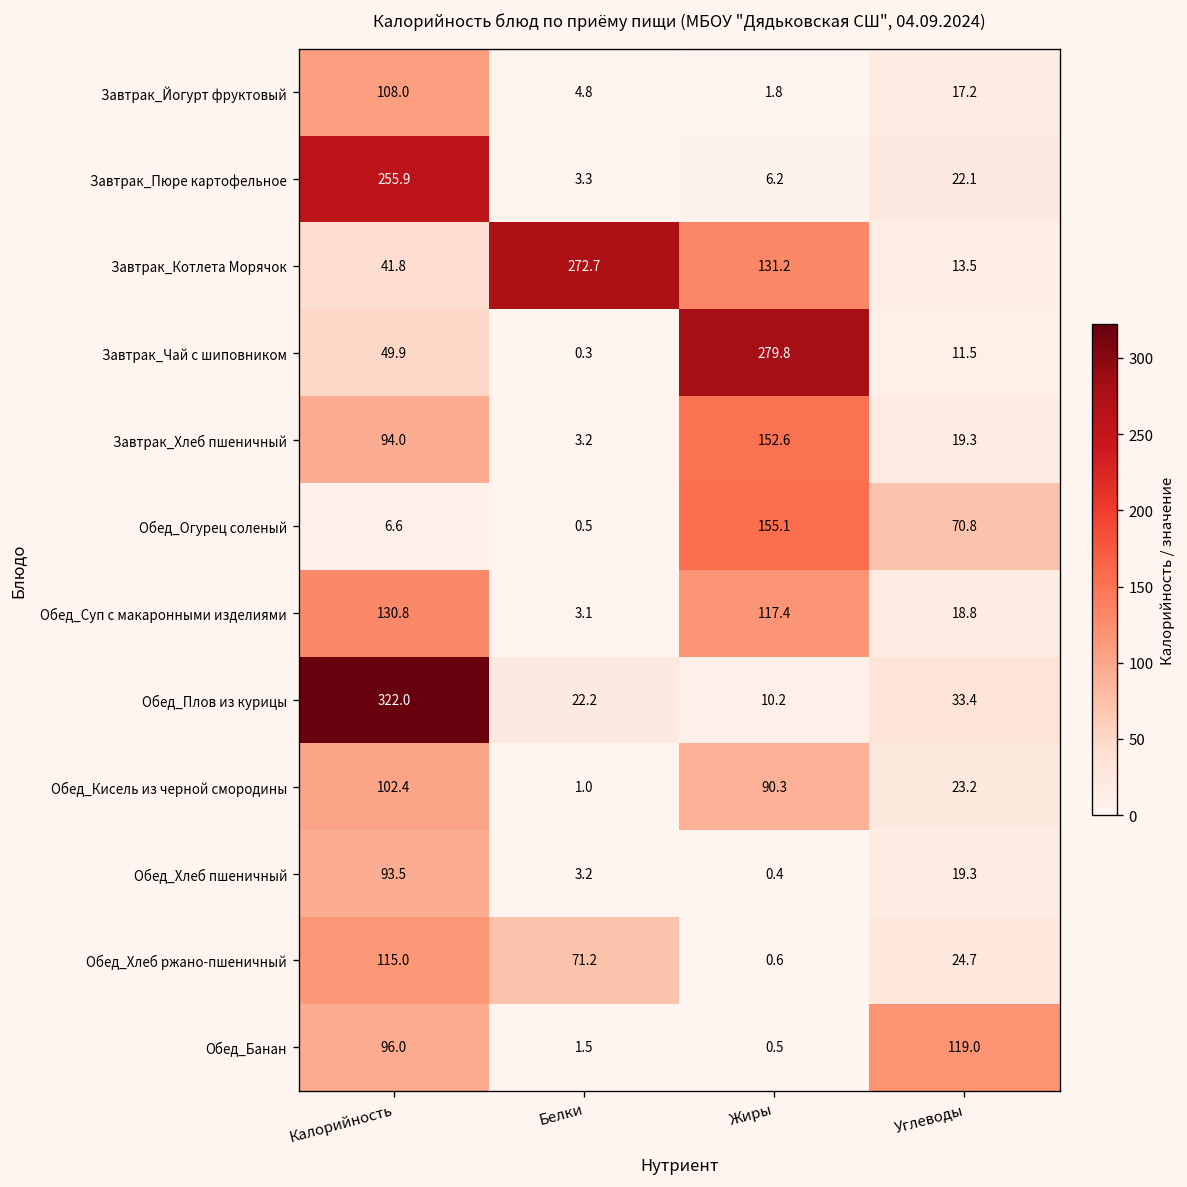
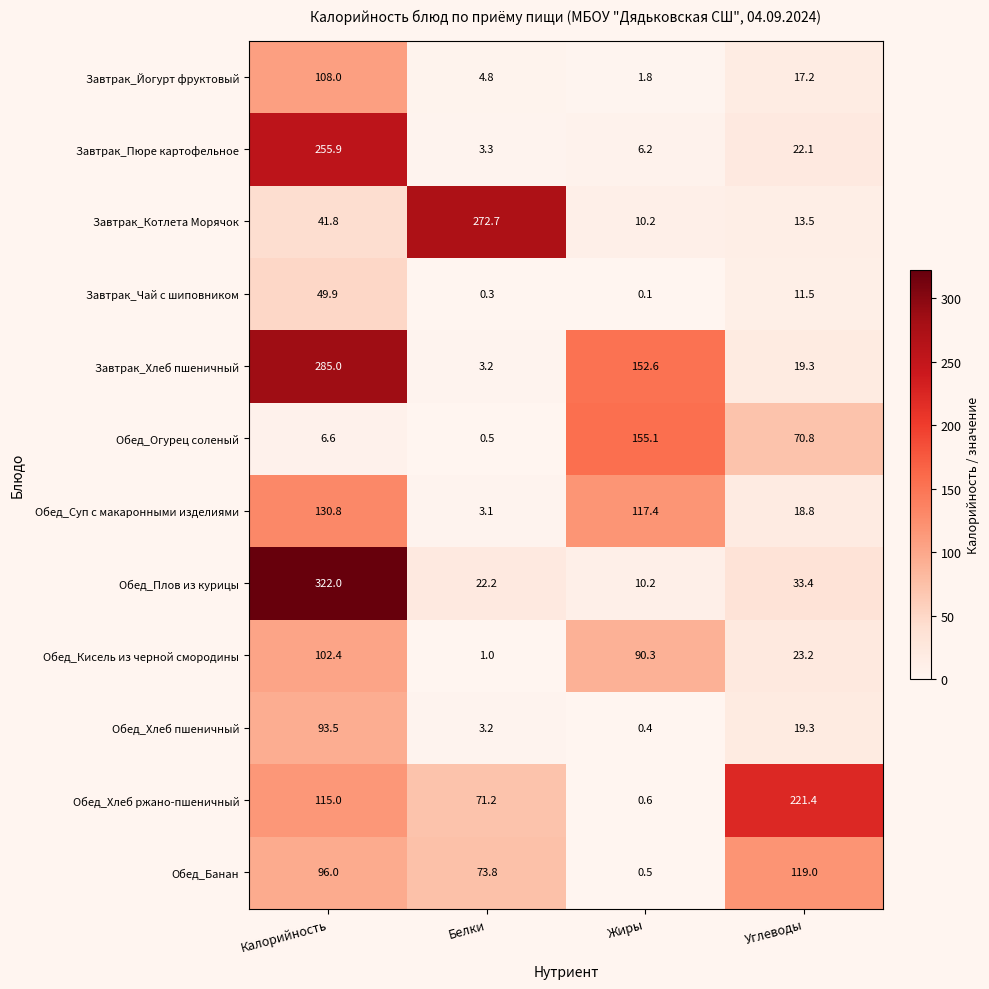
Завтрак_Котлета Морячок, Жиры: 131.2 -> 10.2
Завтрак_Чай с шиповником, Жиры: 279.8 -> 0.1
Завтрак_Хлеб пшеничный, Калорийность: 94.0 -> 285.0
Обед_Хлеб ржано-пшеничный, Углеводы: 24.7 -> 221.4
Обед_Банан, Белки: 1.5 -> 73.8
